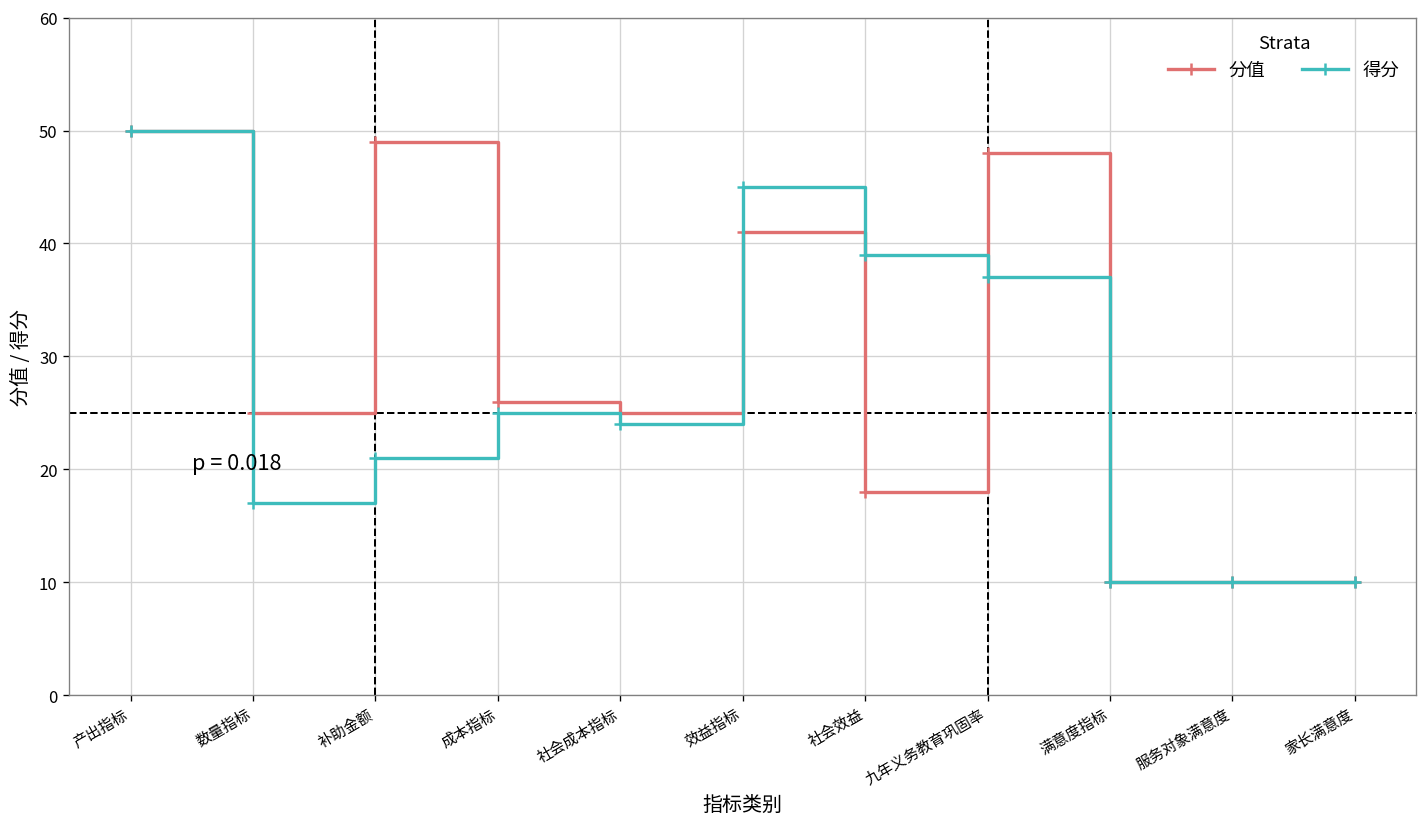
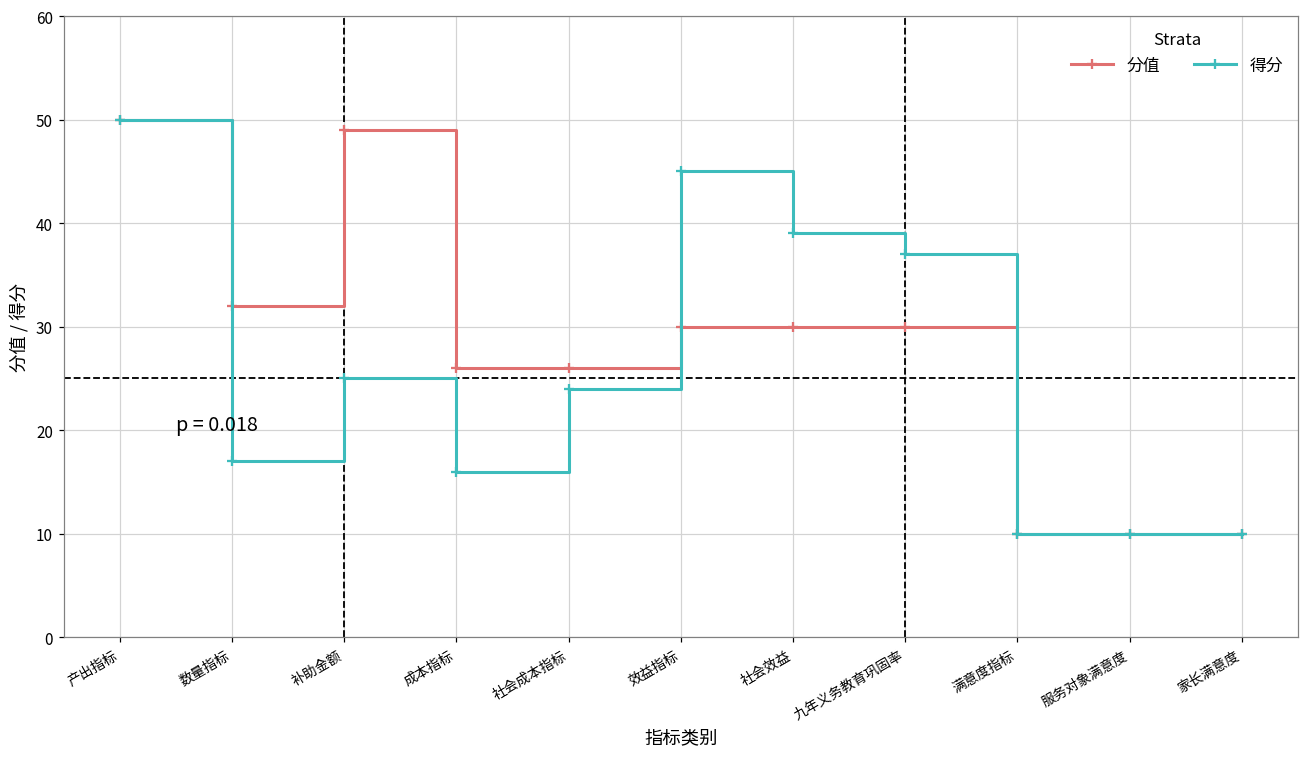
分值, 数量指标: 25 -> 32
得分, 补助金额: 21 -> 25
得分, 成本指标: 25 -> 16
分值, 社会成本指标: 25 -> 26
分值, 效益指标: 41 -> 30
分值, 社会效益: 18 -> 30
分值, 九年义务教育巩固率: 48 -> 30
